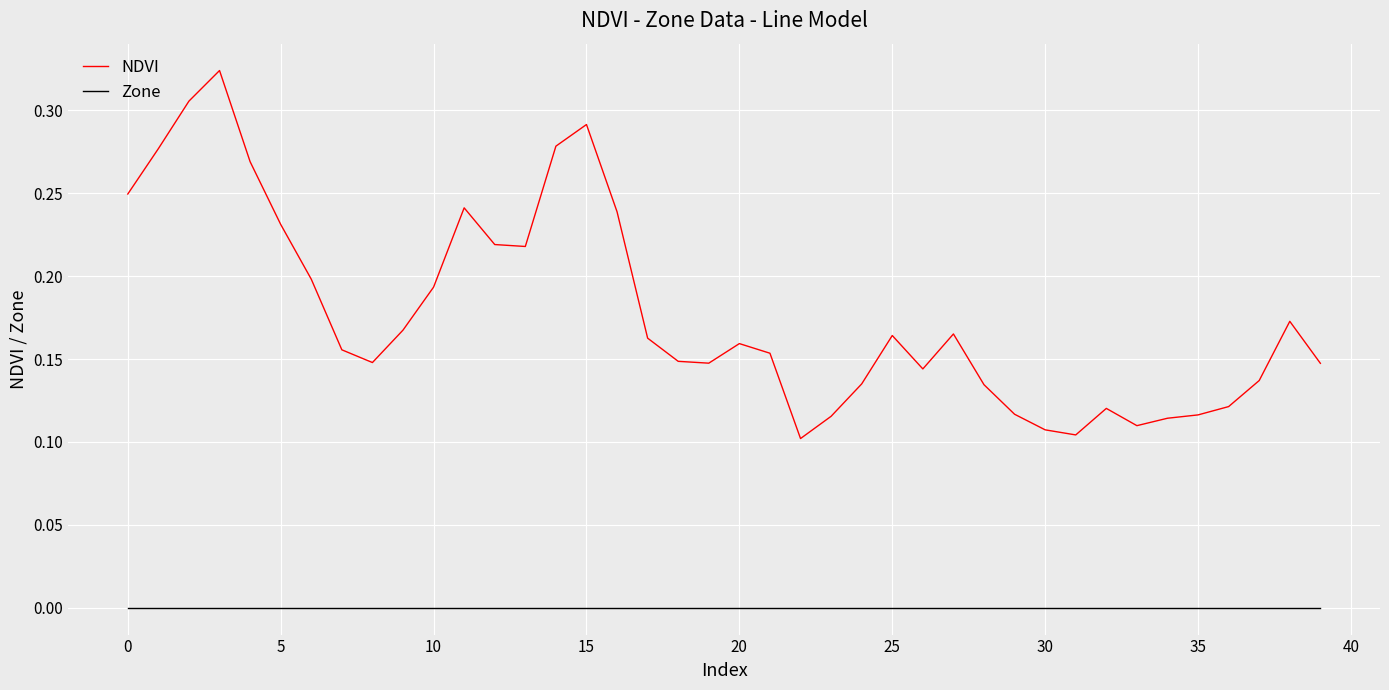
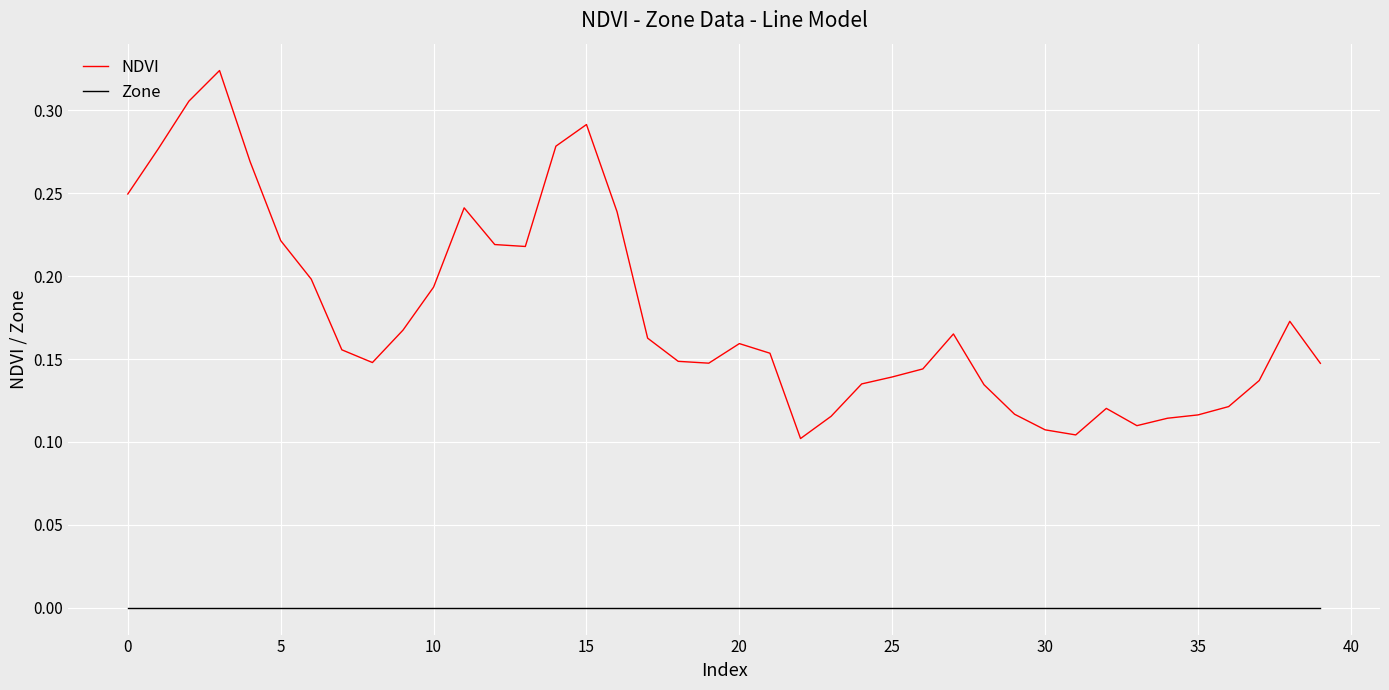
NDVI, 5: 0.231 -> 0.222
NDVI, 25: 0.164 -> 0.139
